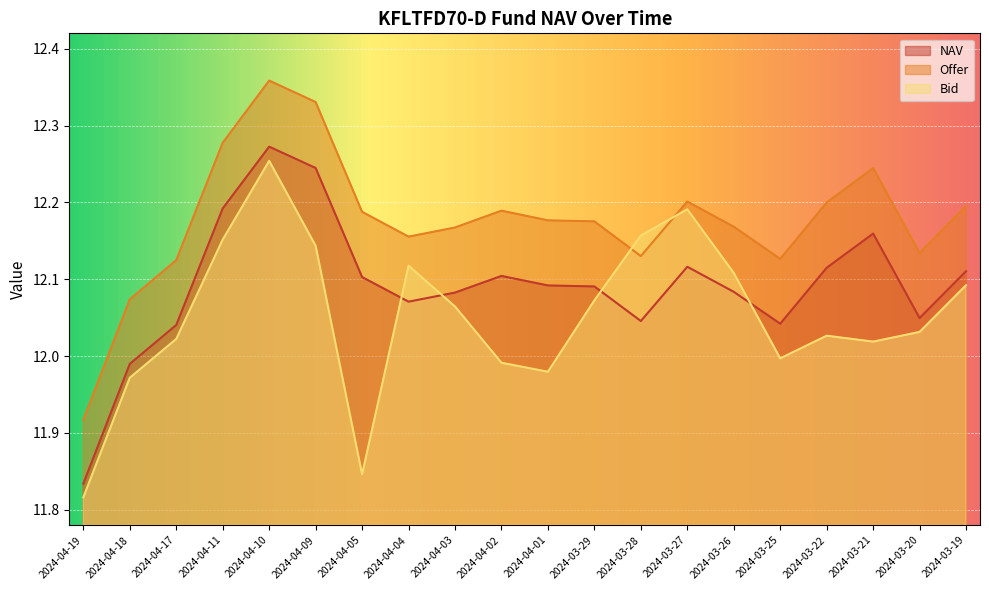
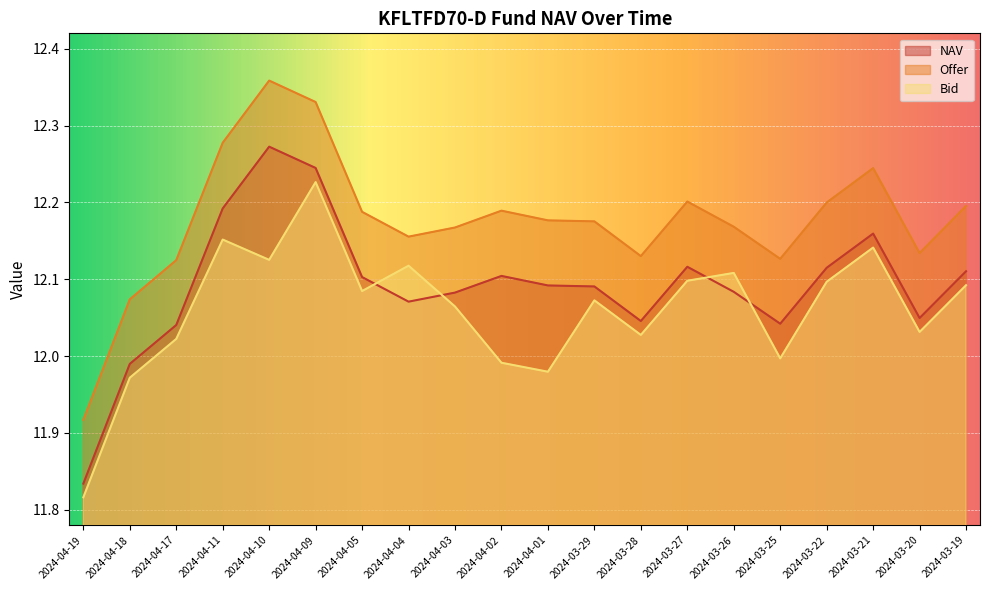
Bid, 2024-04-10: 12.25 -> 12.13
Bid, 2024-04-09: 12.14 -> 12.23
Bid, 2024-04-05: 11.85 -> 12.08
Bid, 2024-03-28: 12.16 -> 12.03
Bid, 2024-03-27: 12.19 -> 12.10
Bid, 2024-03-22: 12.03 -> 12.10
Bid, 2024-03-21: 12.02 -> 12.14
